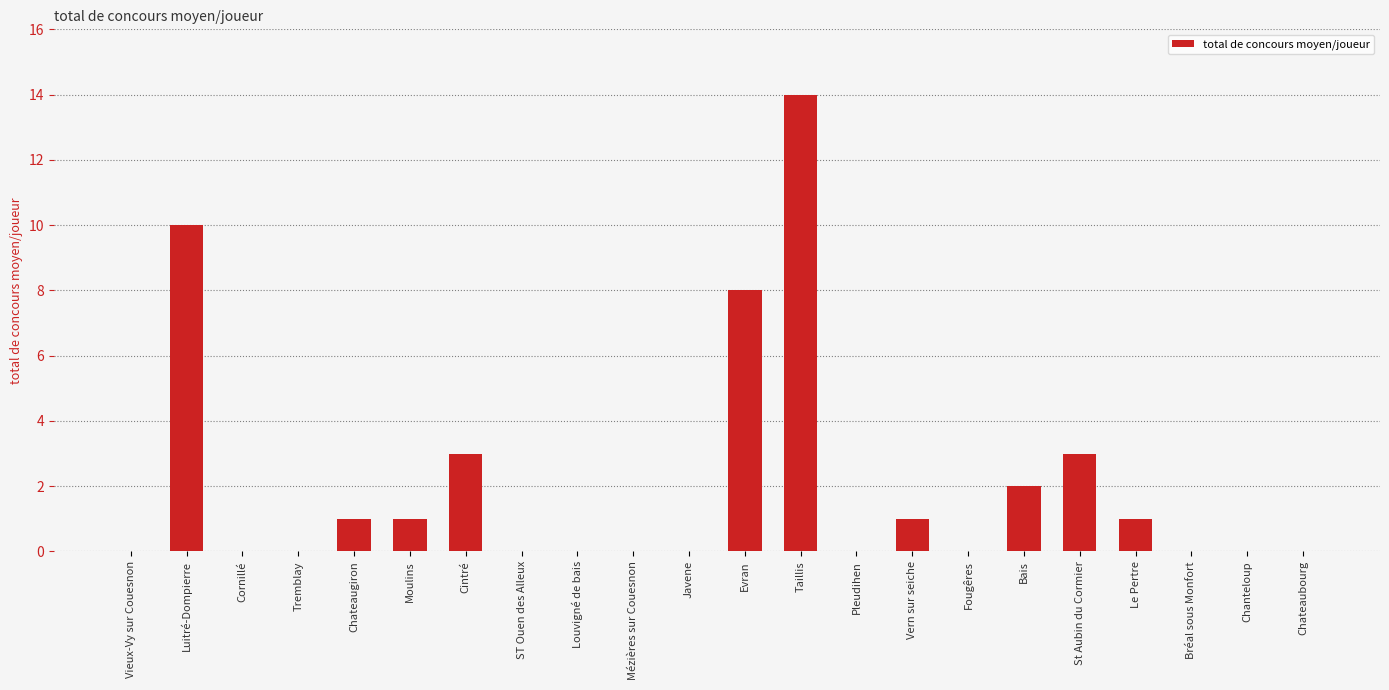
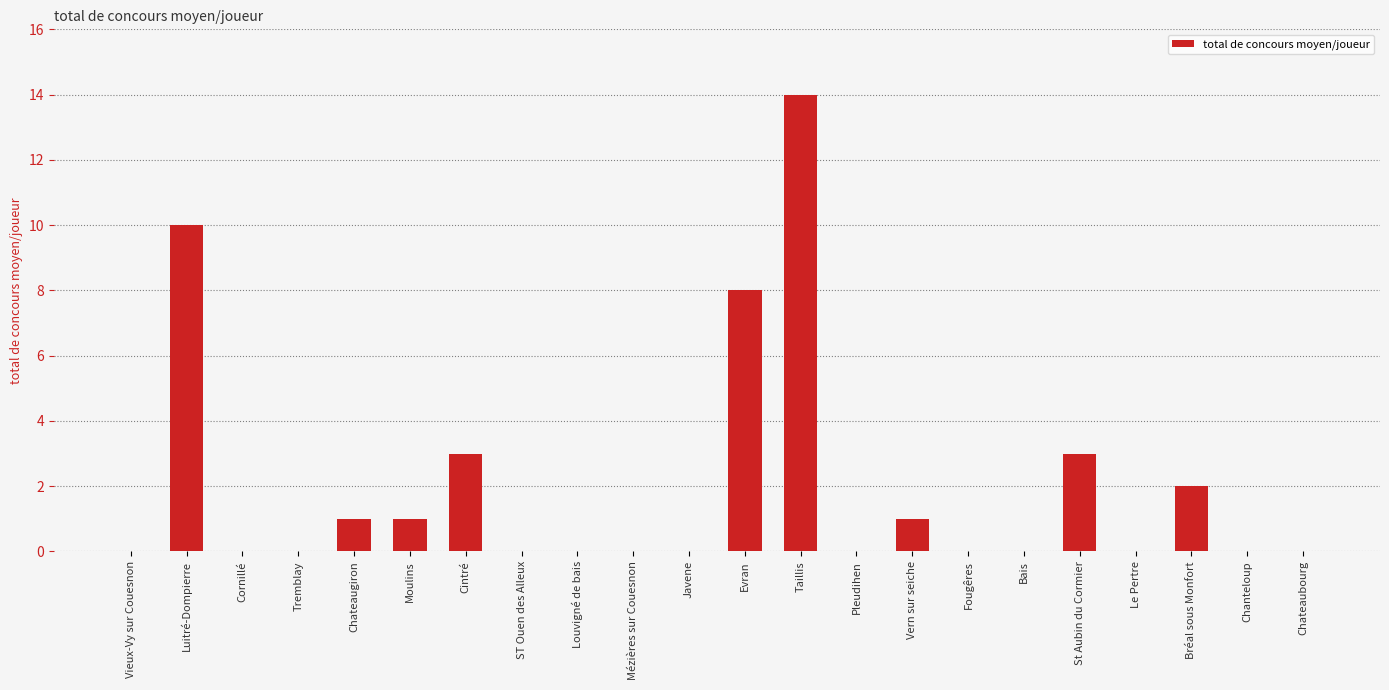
Bais: 2 -> 0
Le Pertre: 1 -> 0
Bréal sous Monfort: 0 -> 2
